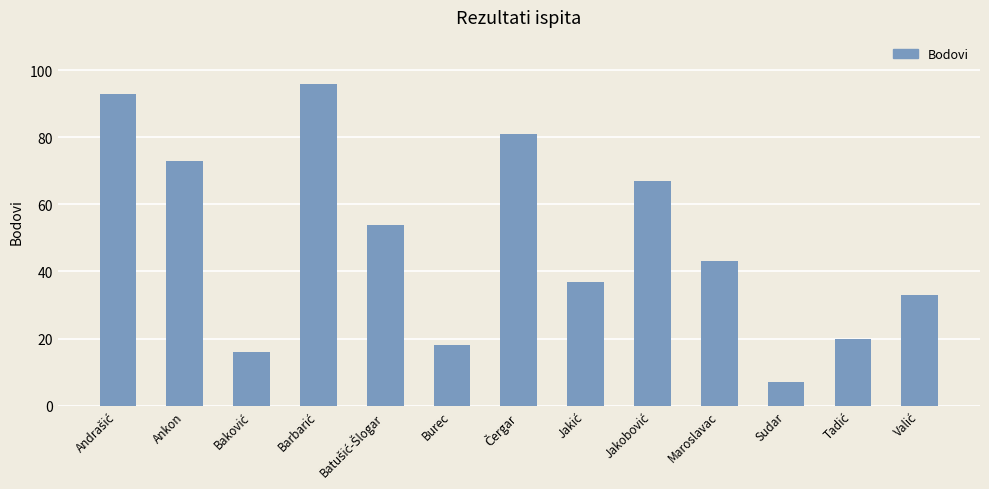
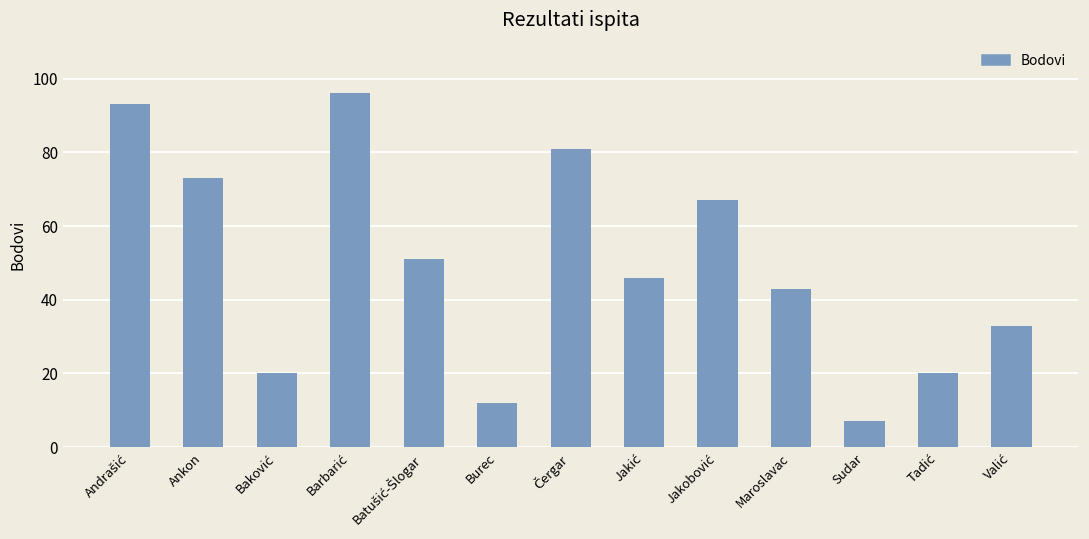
Baković: 16 -> 20
Batušić-Šlogar: 54 -> 51
Burec: 18 -> 12
Jakić: 37 -> 46
